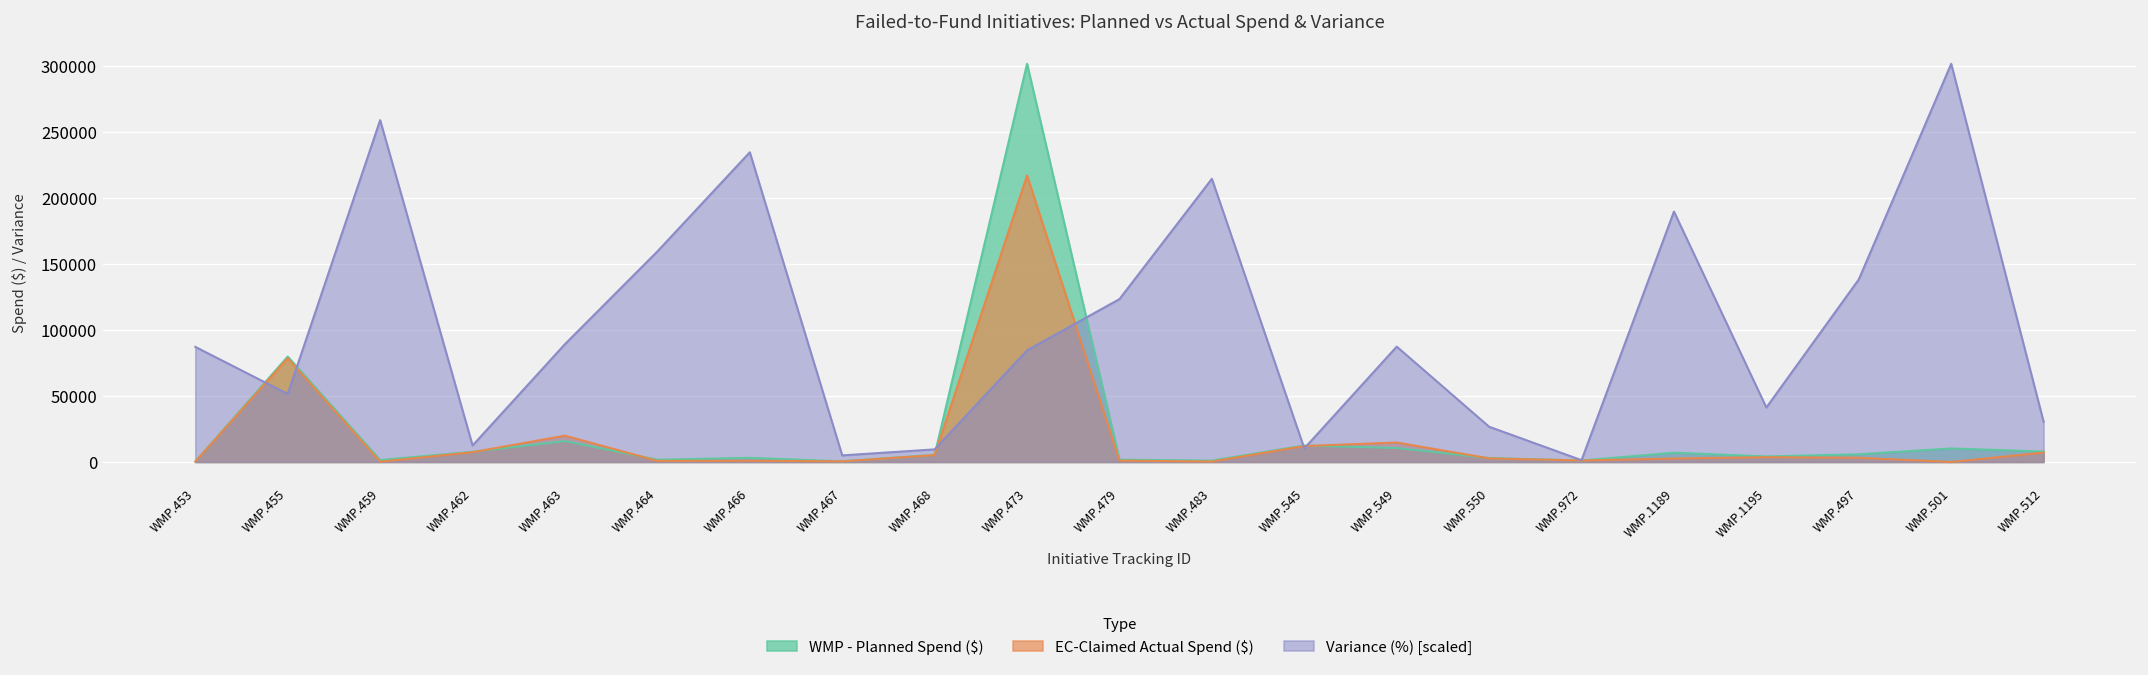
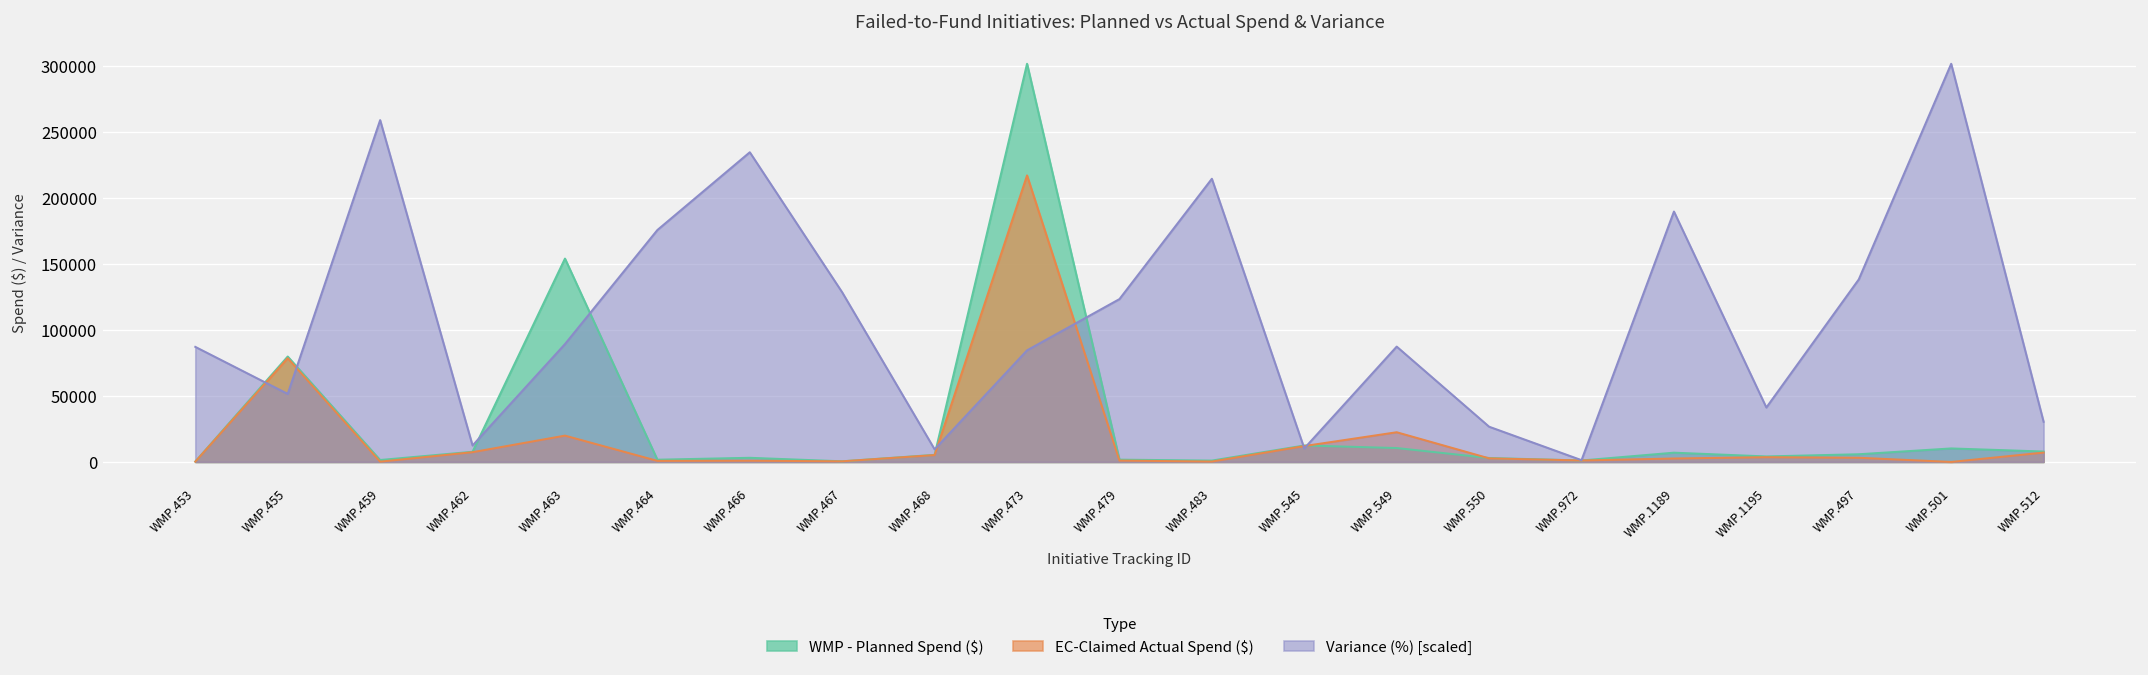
WMP - Planned Spend ($), WMP.463: 16000 -> 154000
Variance (%) [scaled], WMP.464: 160000 -> 176000
Variance (%) [scaled], WMP.467: 5000 -> 129000
EC-Claimed Actual Spend ($), WMP.549: 15000 -> 23000
